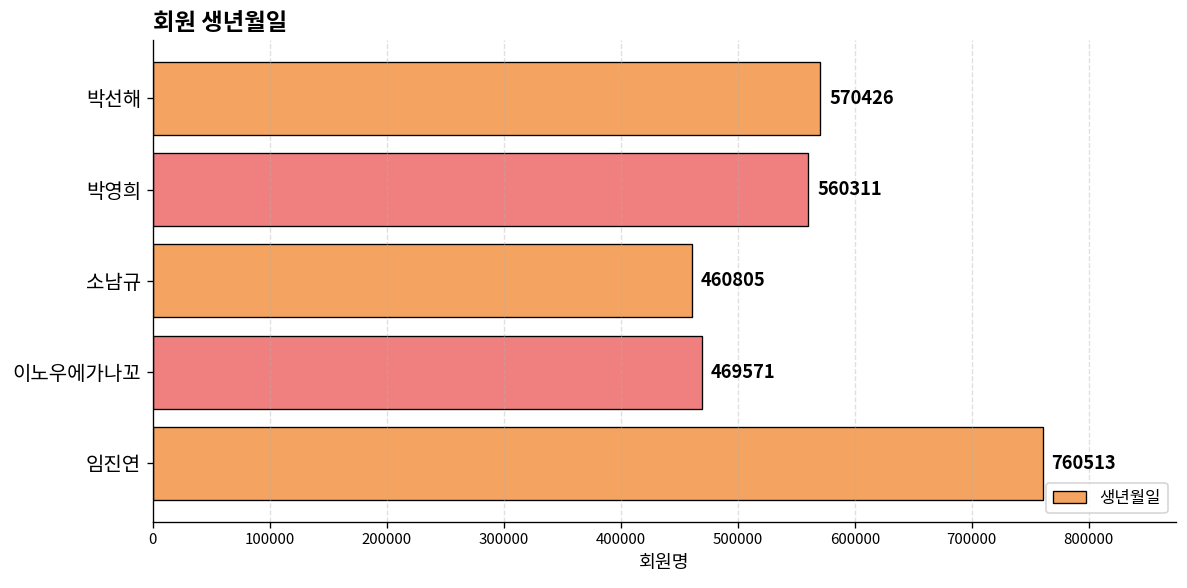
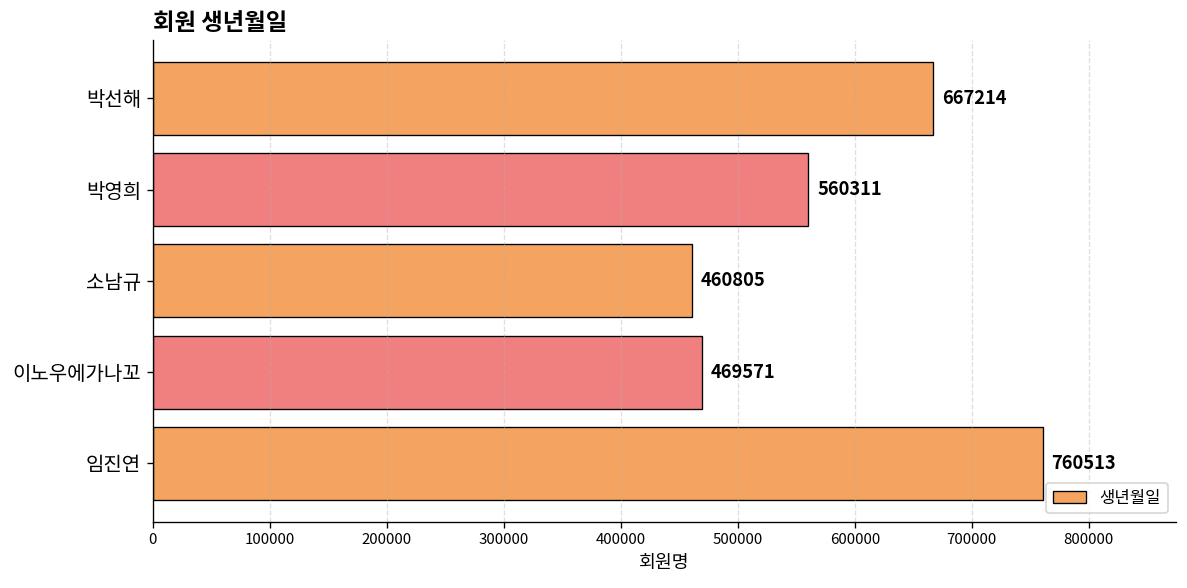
박선해: 570426 -> 667214
